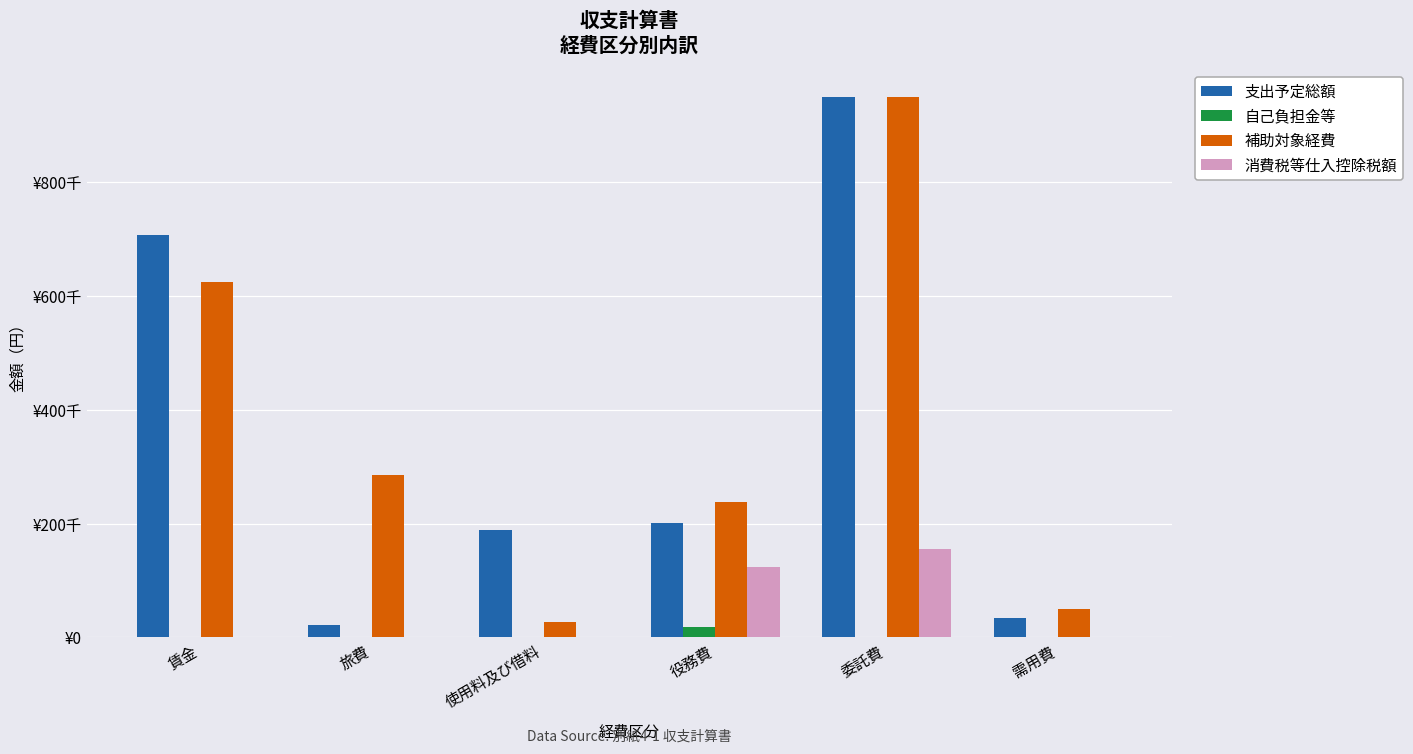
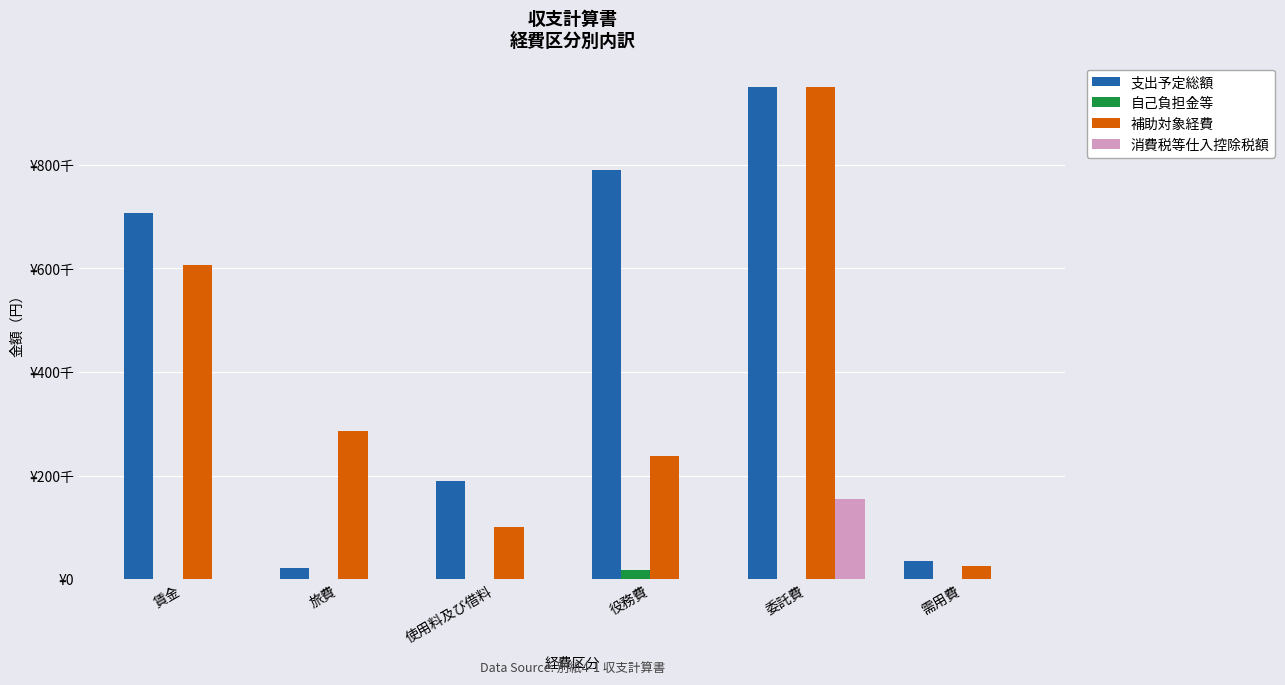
補助対象経費, 賃金: ¥620千 -> ¥610千
補助対象経費, 使用料及び借料: ¥30千 -> ¥100千
支出予定総額, 役務費: ¥200千 -> ¥790千
消費税等仕入控除税額, 役務費: ¥120千 -> ¥0千
補助対象経費, 需用費: ¥50千 -> ¥20千
